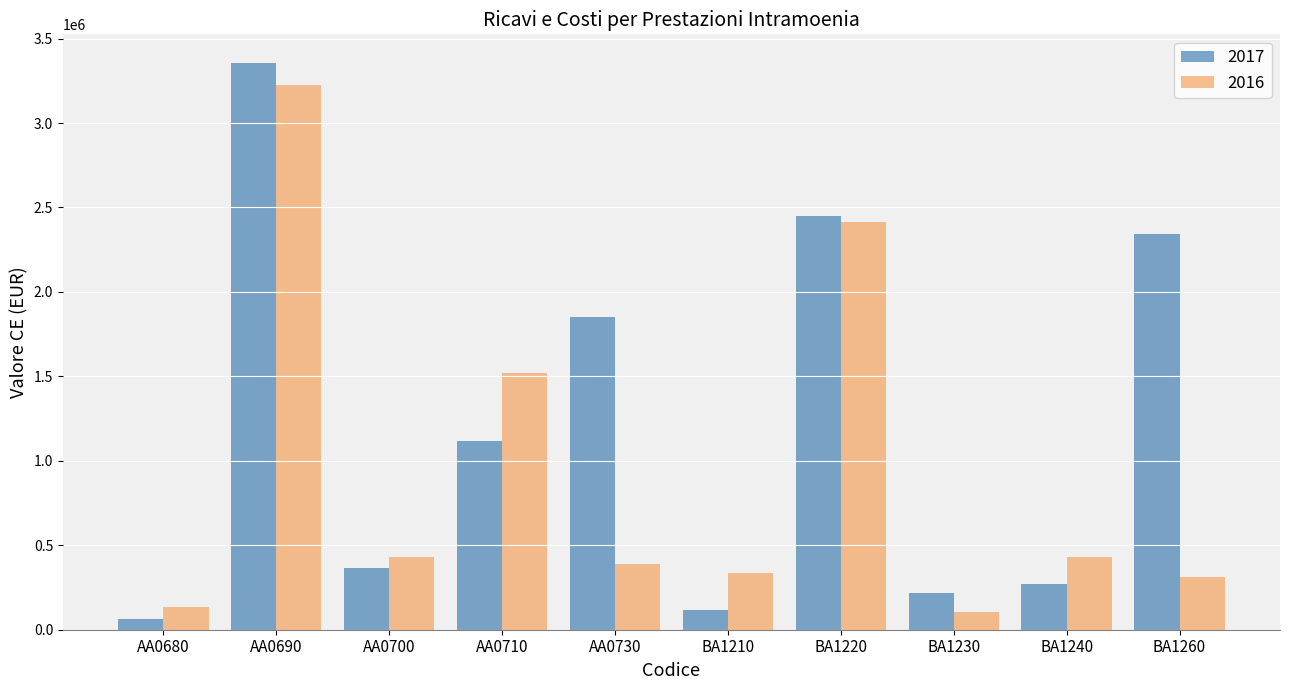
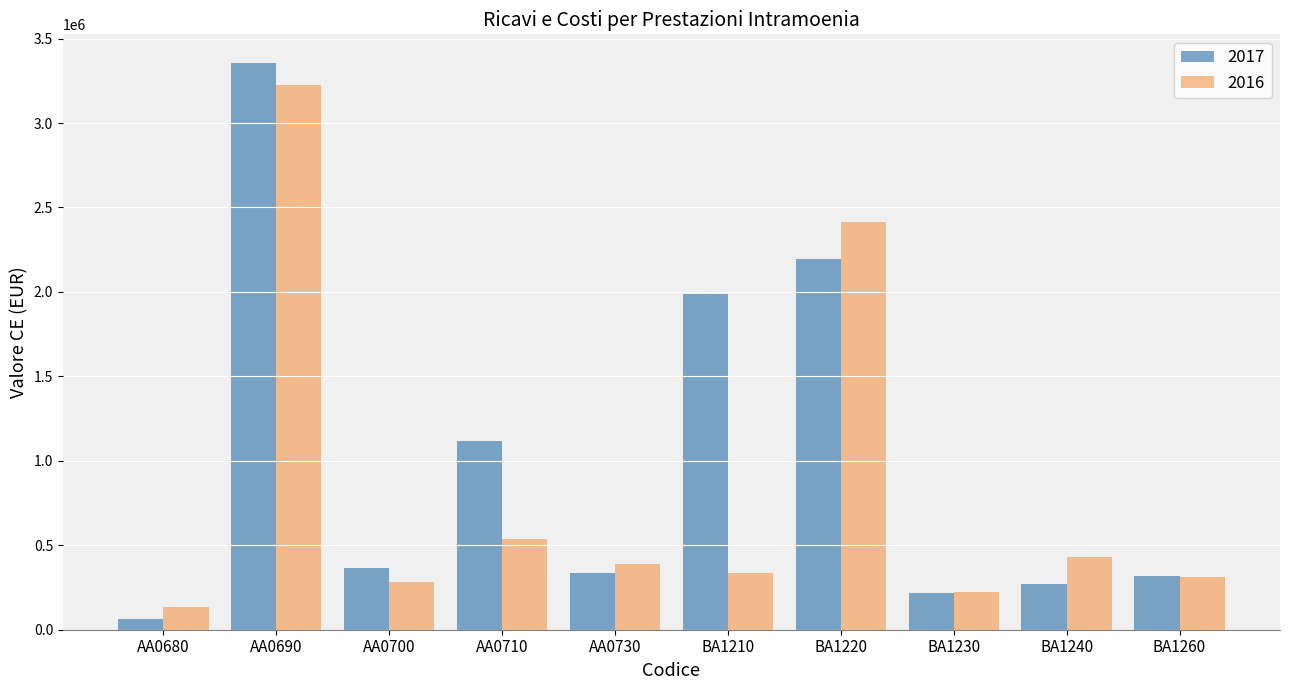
2016, AA0700: 430000 -> 280000
2016, AA0710: 1520000 -> 540000
2017, AA0730: 1850000 -> 340000
2017, BA1210: 120000 -> 1990000
2017, BA1220: 2450000 -> 2190000
2016, BA1230: 110000 -> 220000
2017, BA1260: 2340000 -> 320000
